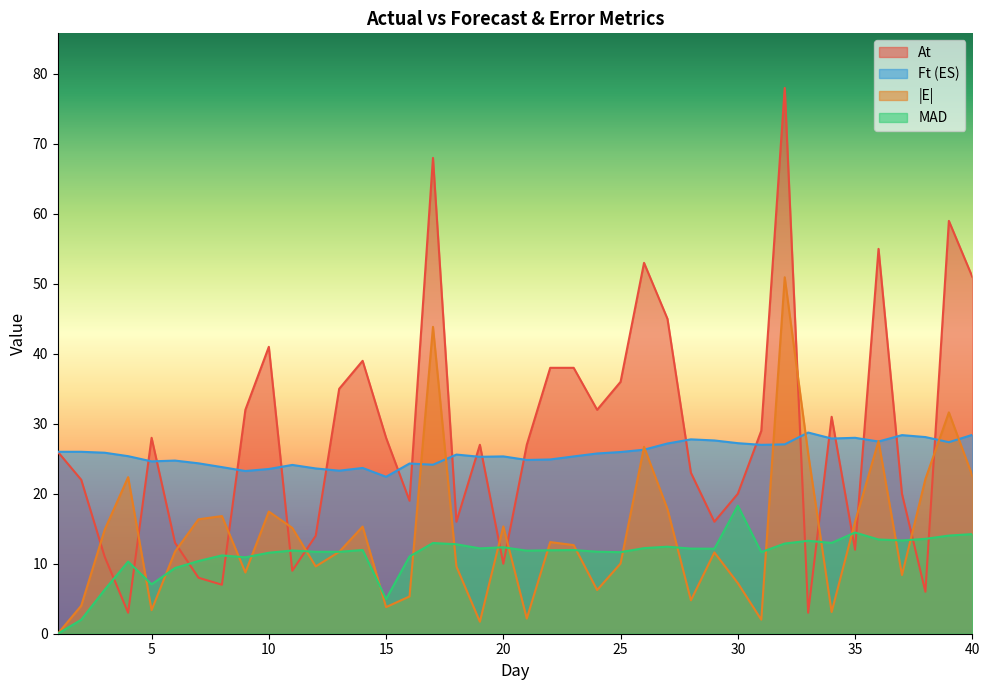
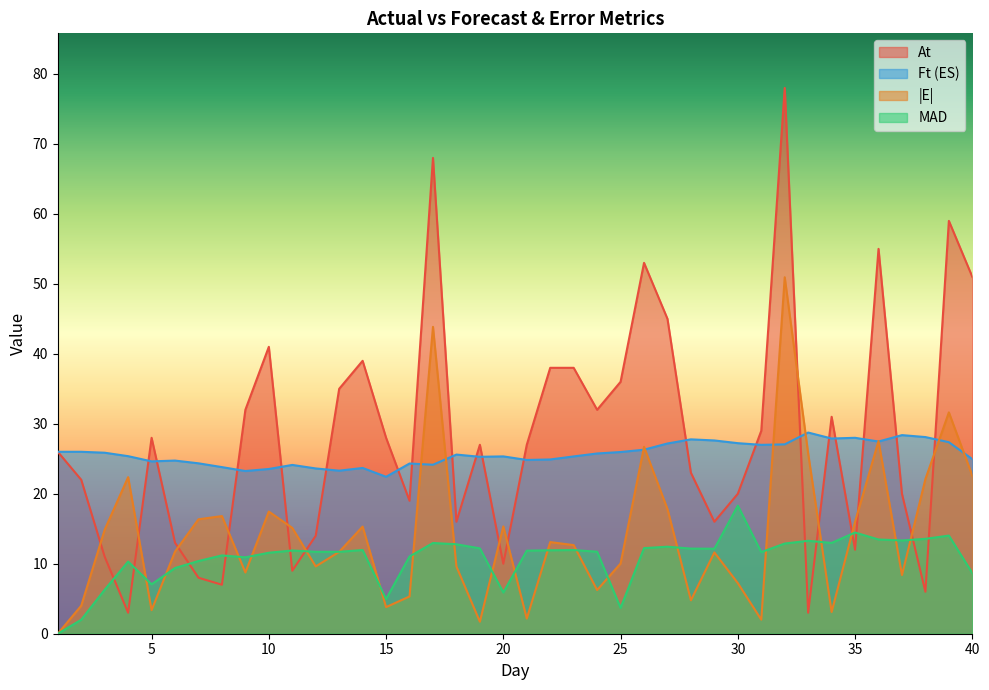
MAD, 20: 12 -> 6
MAD, 25: 12 -> 4
Ft (ES), 40: 28 -> 25
MAD, 40: 14 -> 9
